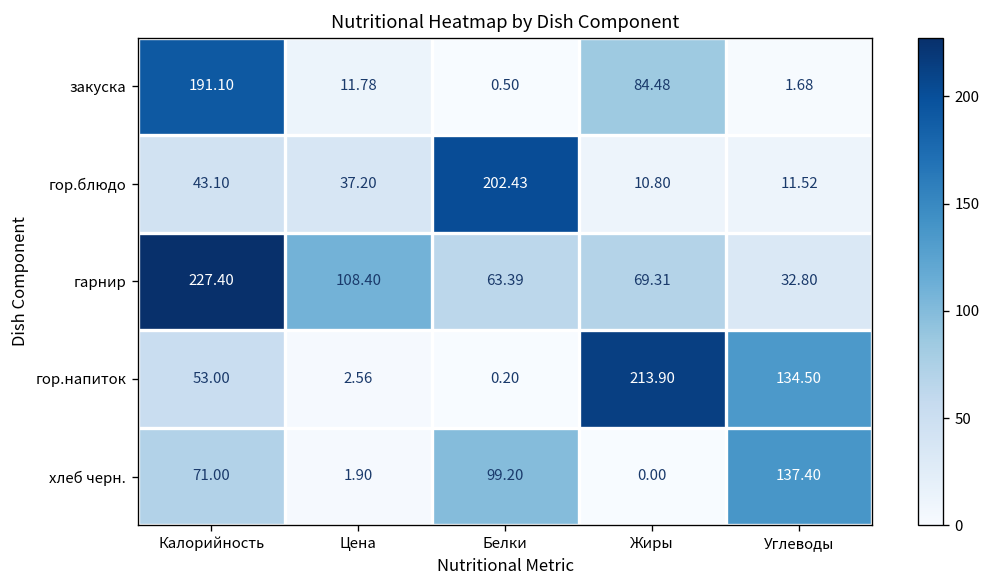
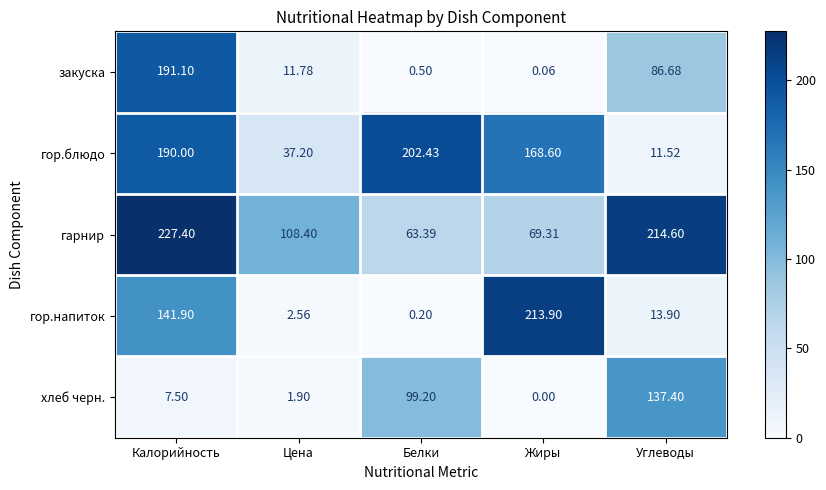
закуска, Жиры: 84.48 -> 0.06
закуска, Углеводы: 1.68 -> 86.68
гор.блюдо, Калорийность: 43.10 -> 190.00
гор.блюдо, Жиры: 10.80 -> 168.60
гарнир, Углеводы: 32.80 -> 214.60
гор.напиток, Калорийность: 53.00 -> 141.90
гор.напиток, Углеводы: 134.50 -> 13.90
хлеб черн., Калорийность: 71.00 -> 7.50
